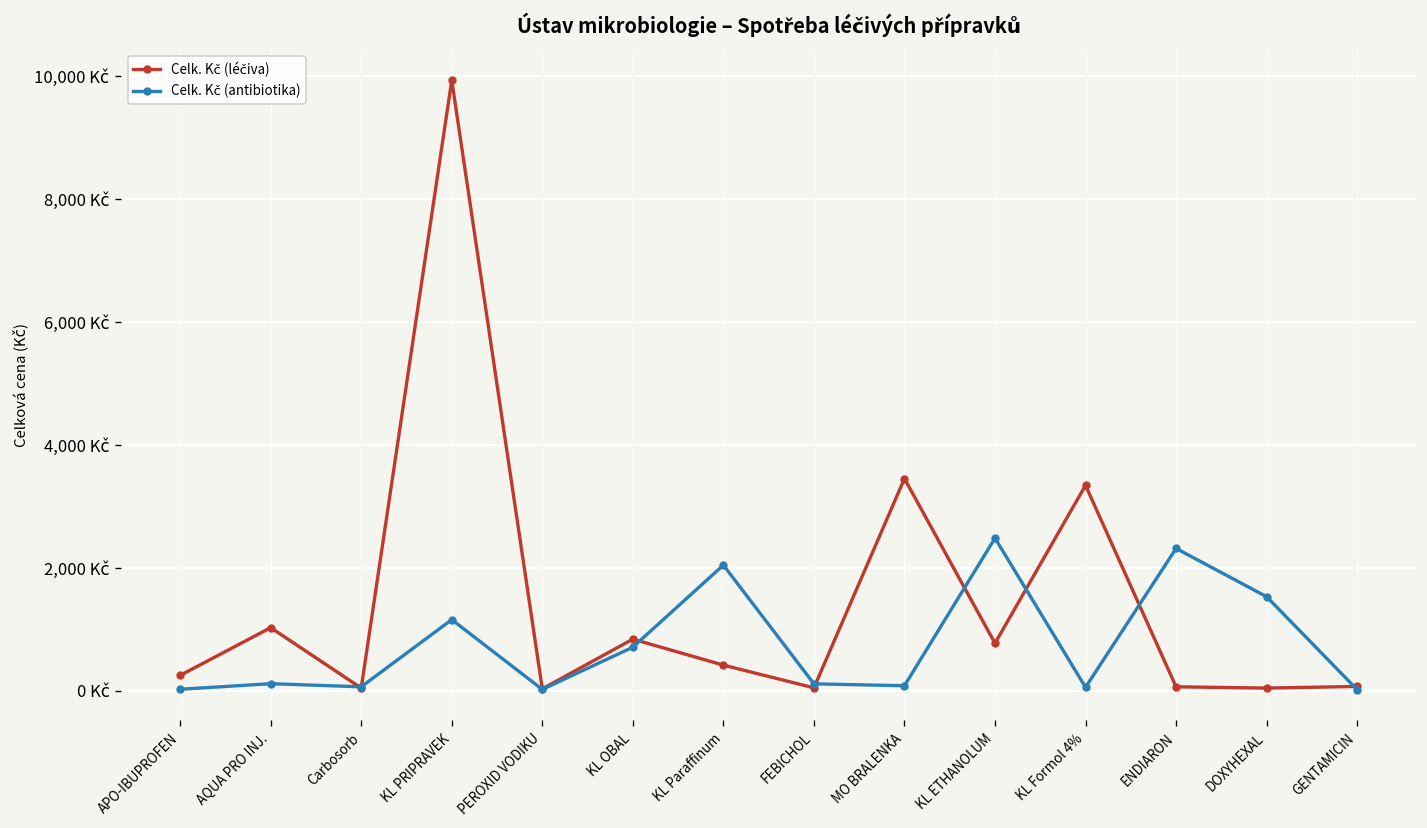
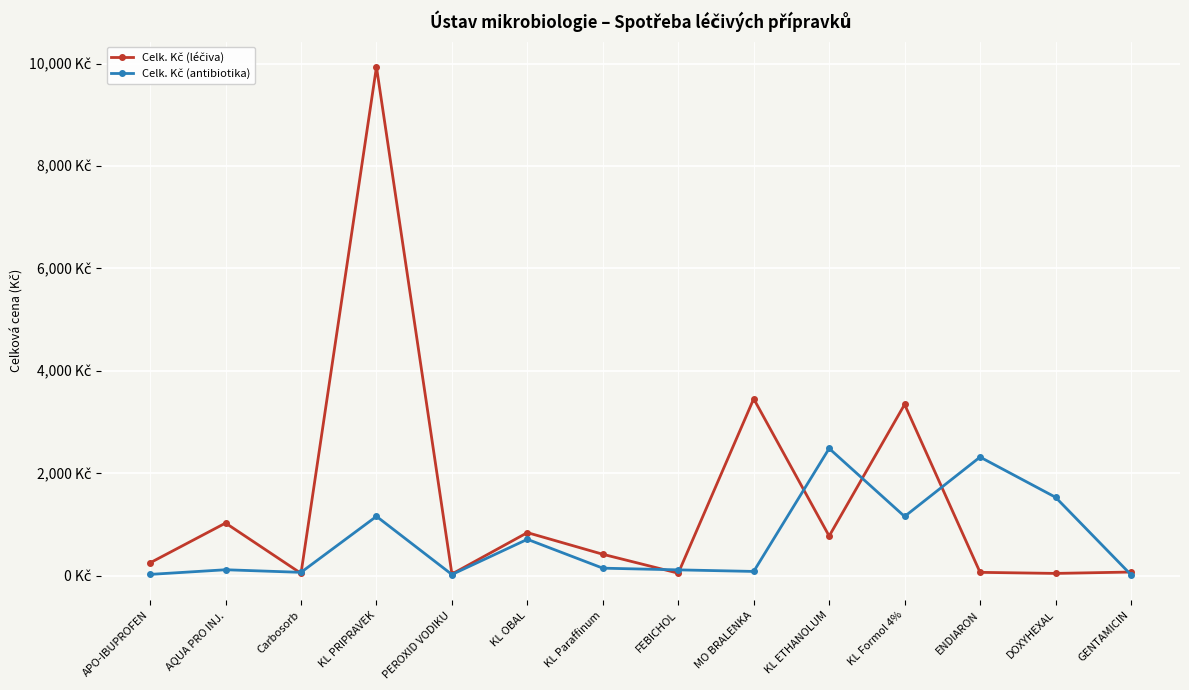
Celk. Kč (antibiotika), KL Paraffinum: 2,000 Kč -> 100 Kč
Celk. Kč (antibiotika), KL Formol 4%: 100 Kč -> 1,200 Kč
